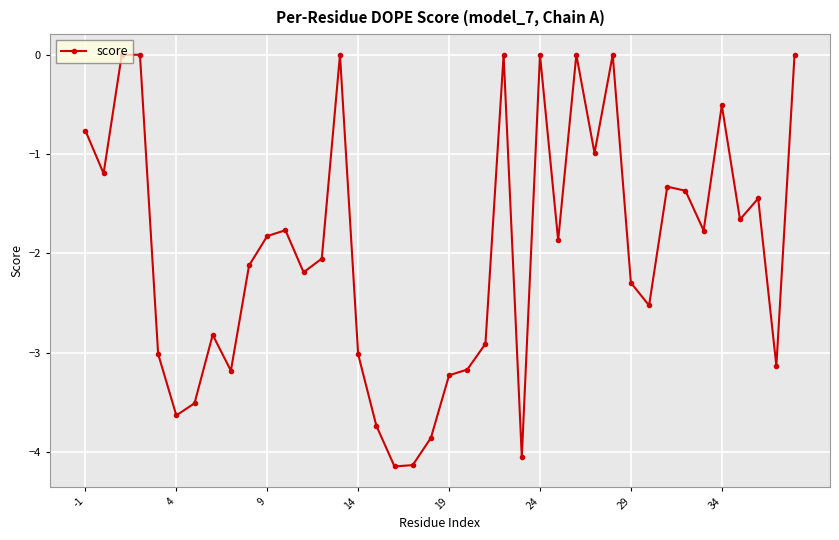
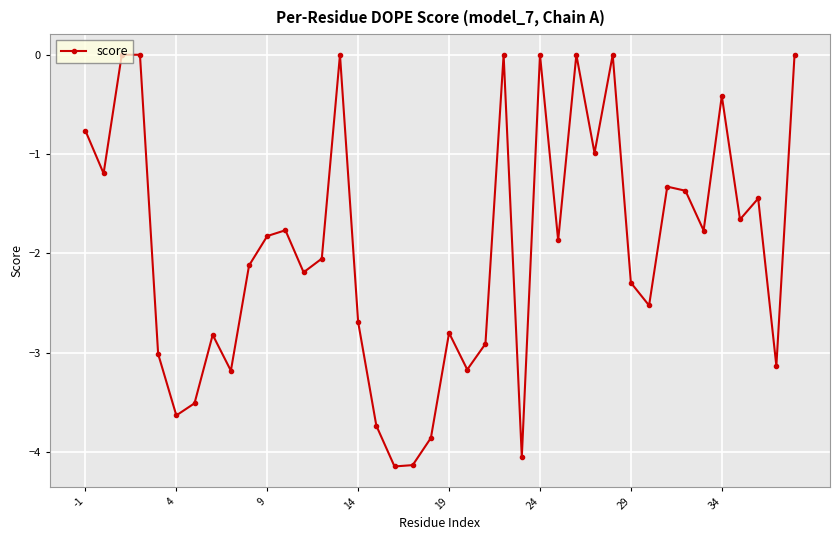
14: -3.0 -> -2.7
19: -3.2 -> -2.8
34: -0.5 -> -0.4
